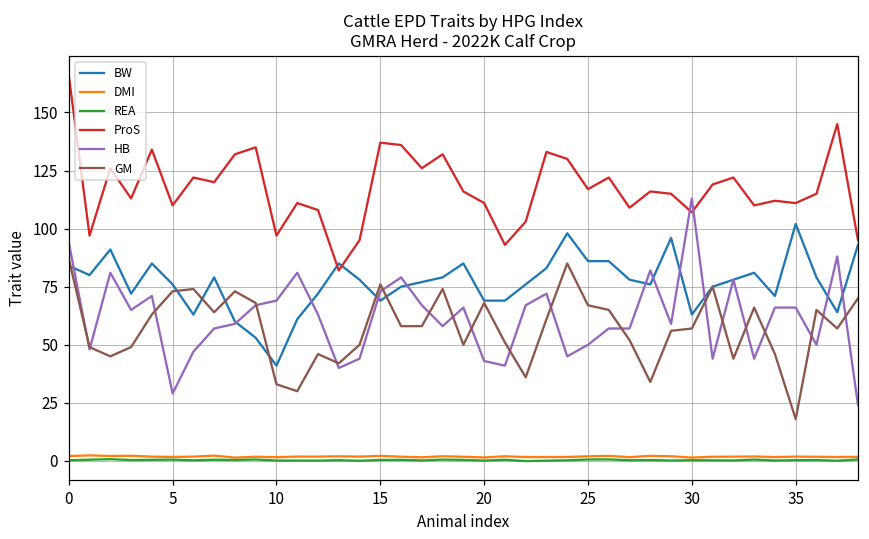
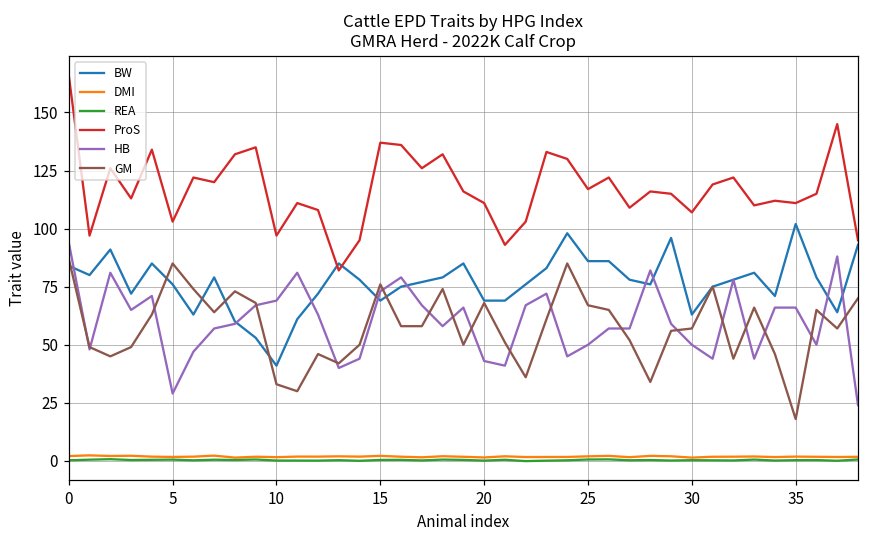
ProS, 5: 110 -> 103
GM, 5: 73 -> 85
HB, 30: 113 -> 50
